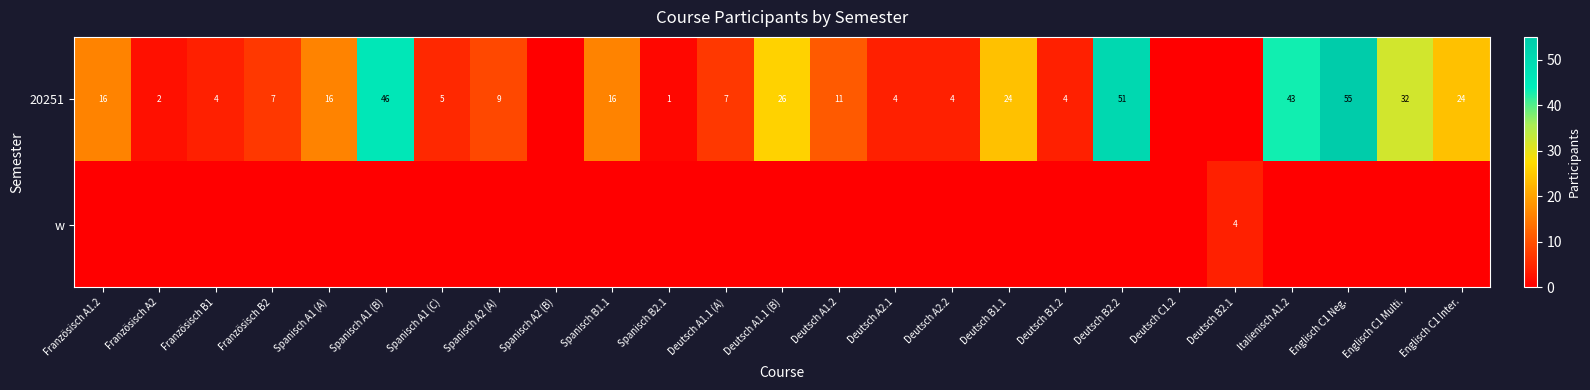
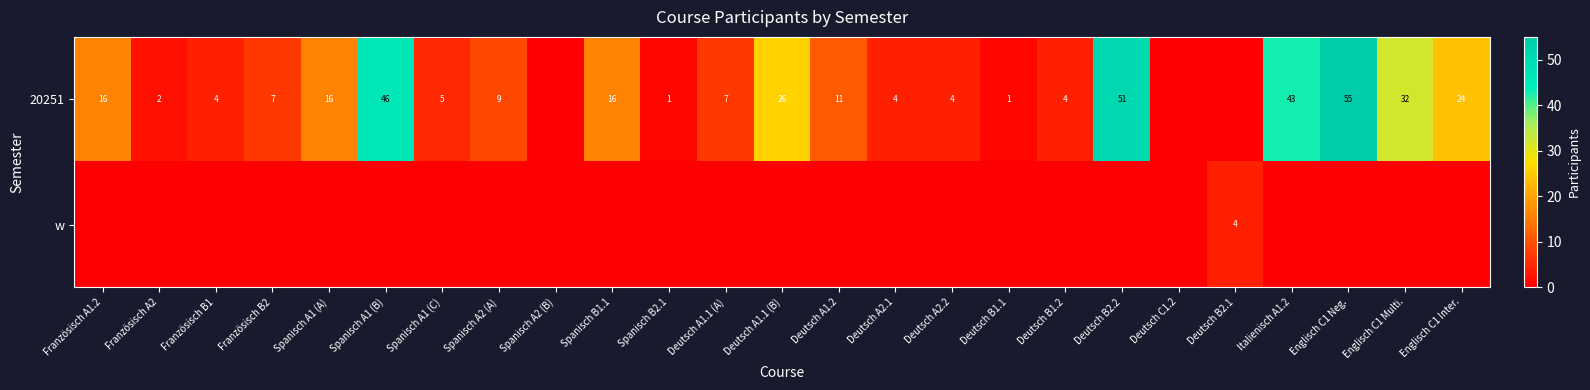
20251, Deutsch B1.1: 24 -> 1
